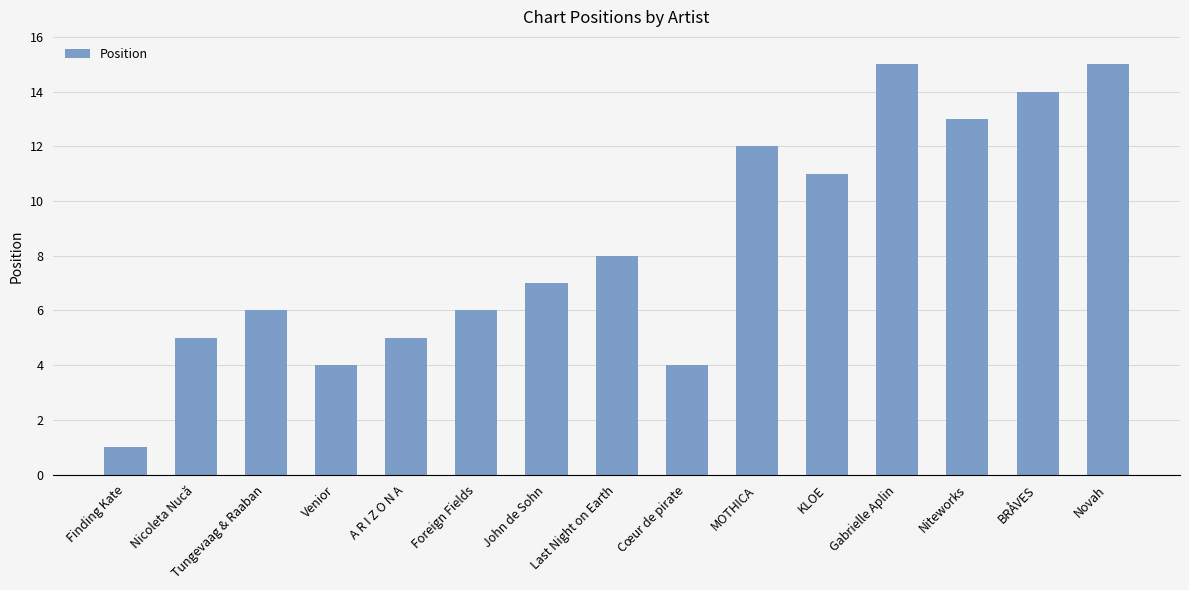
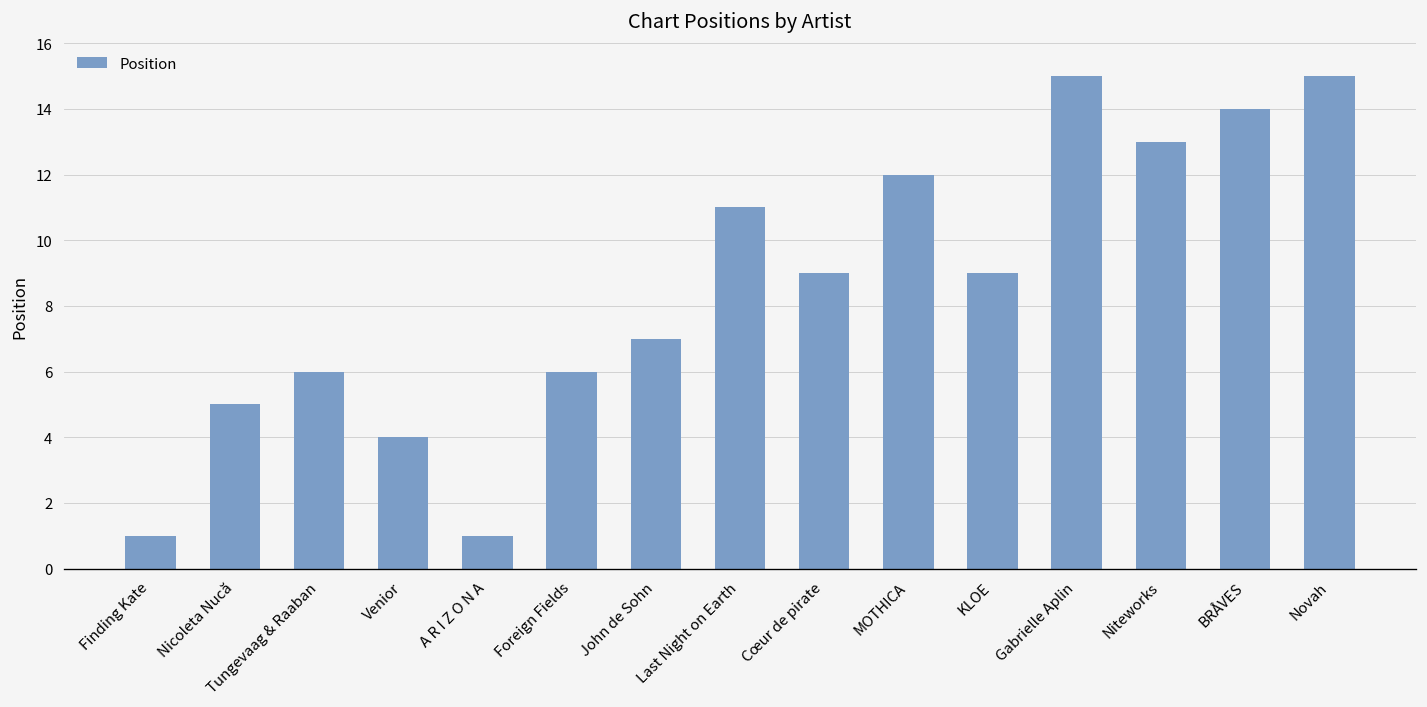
A R I Z O N A: 5 -> 1
Last Night on Earth: 8 -> 11
Cœur de pirate: 4 -> 9
KLOE: 11 -> 9
